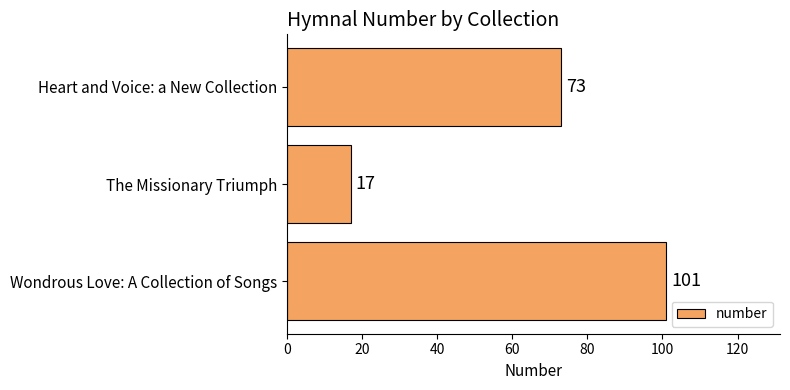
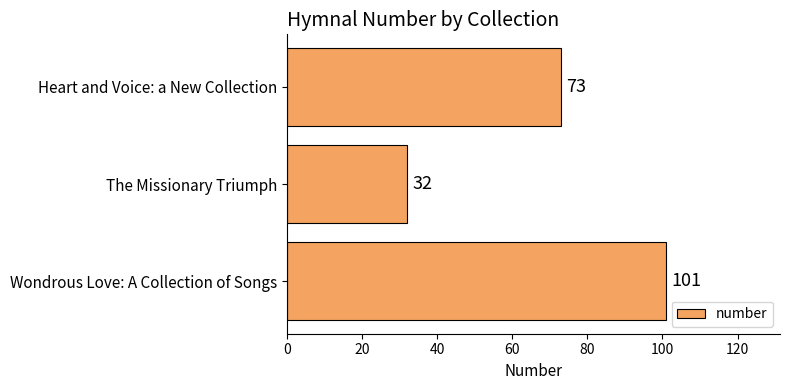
The Missionary Triumph: 17 -> 32
